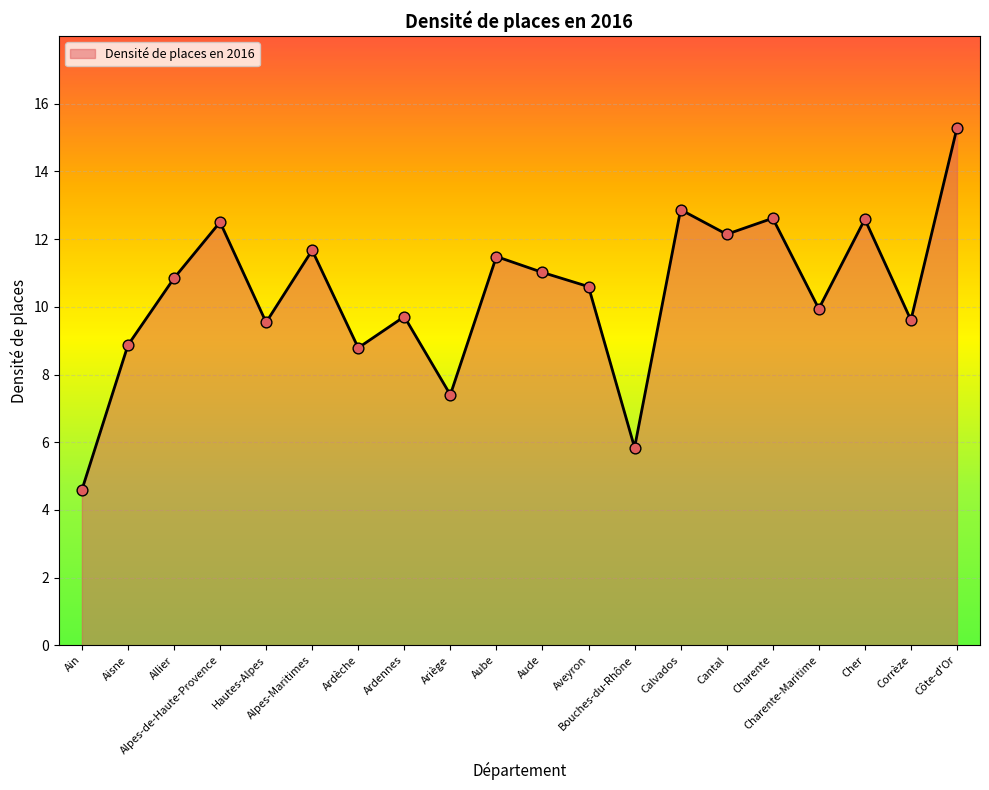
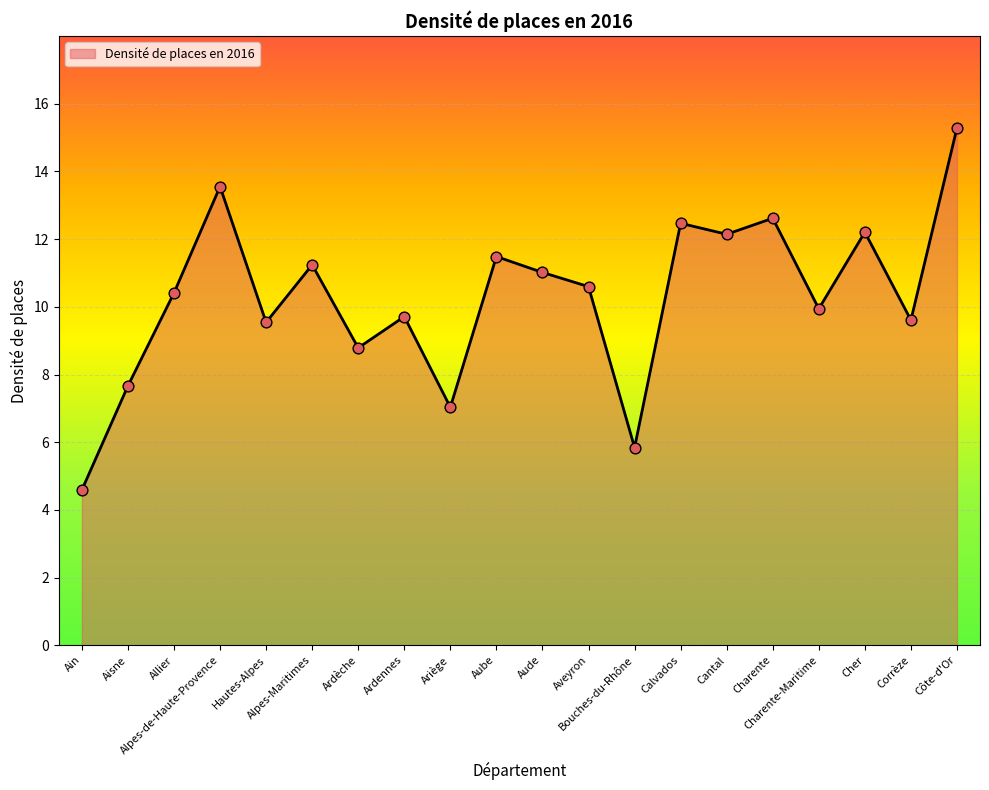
Aisne: 8.9 -> 7.7
Allier: 10.8 -> 10.4
Alpes-de-Haute-Provence: 12.5 -> 13.6
Alpes-Maritimes: 11.7 -> 11.2
Ariège: 7.4 -> 7.0
Calvados: 12.9 -> 12.5
Cher: 12.6 -> 12.2
